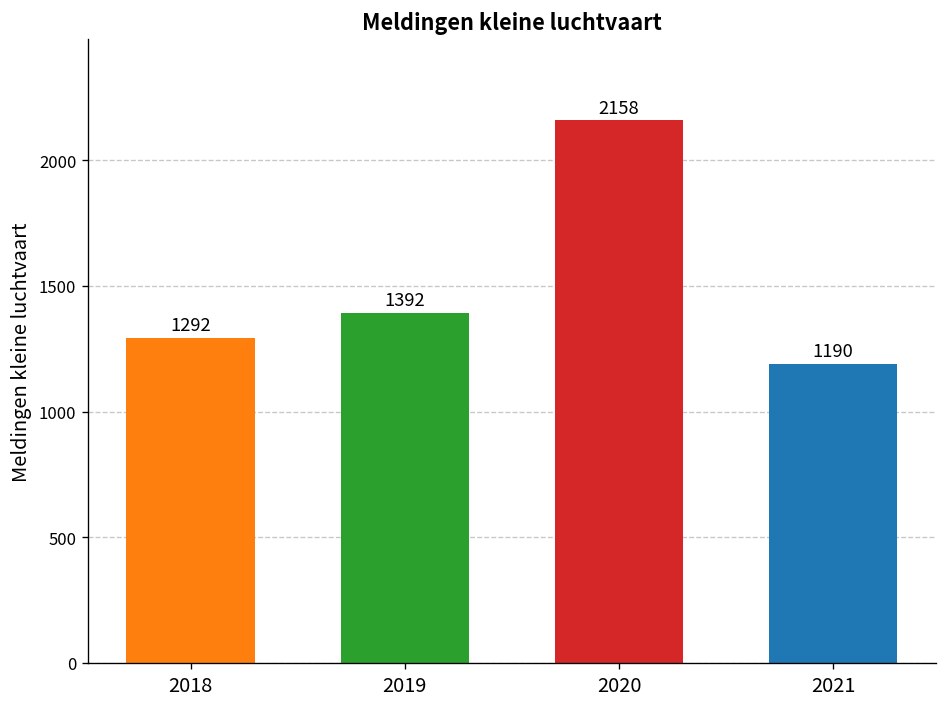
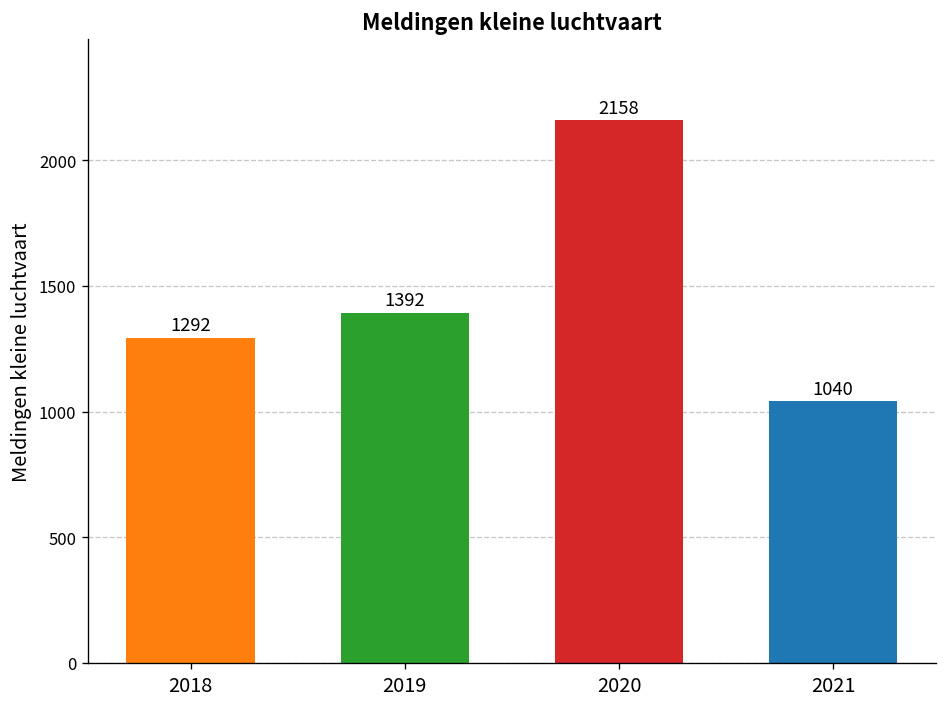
2021: 1190 -> 1040
